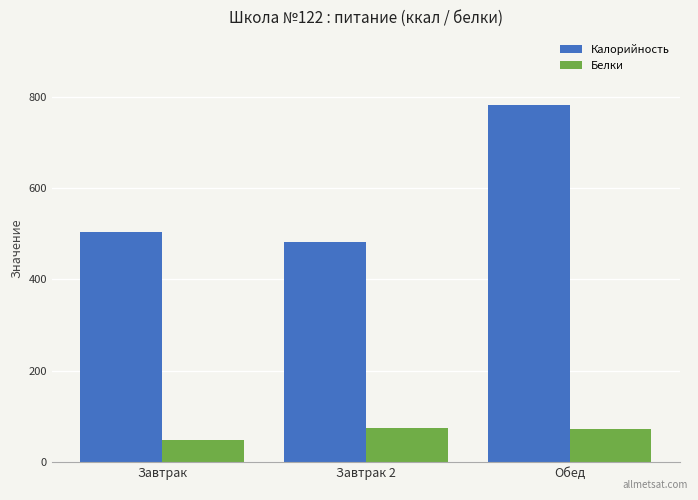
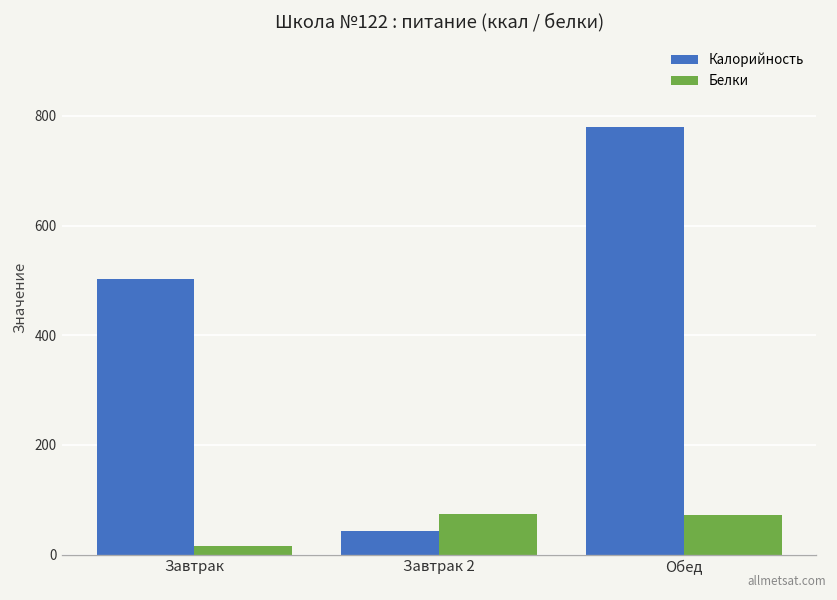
Белки, Завтрак: 50 -> 20
Калорийность, Завтрак 2: 480 -> 40
